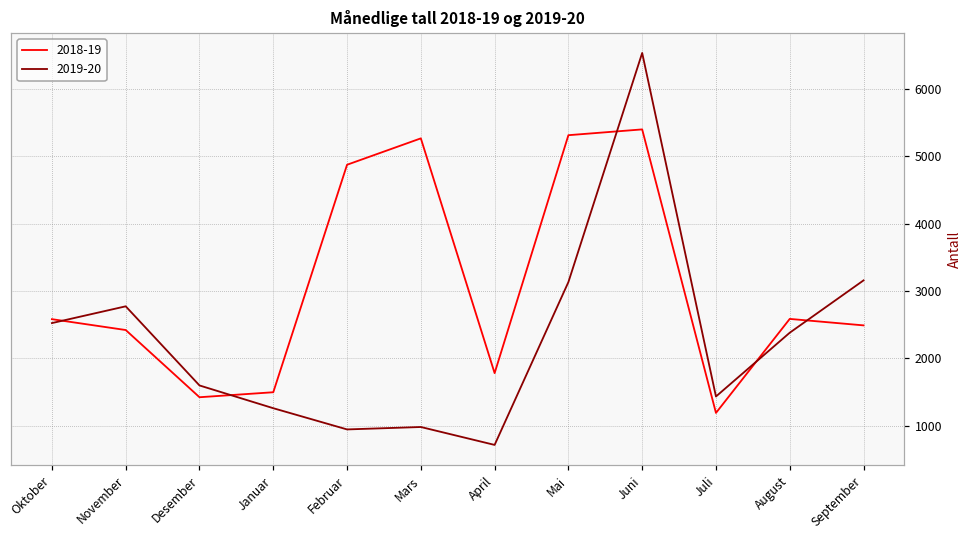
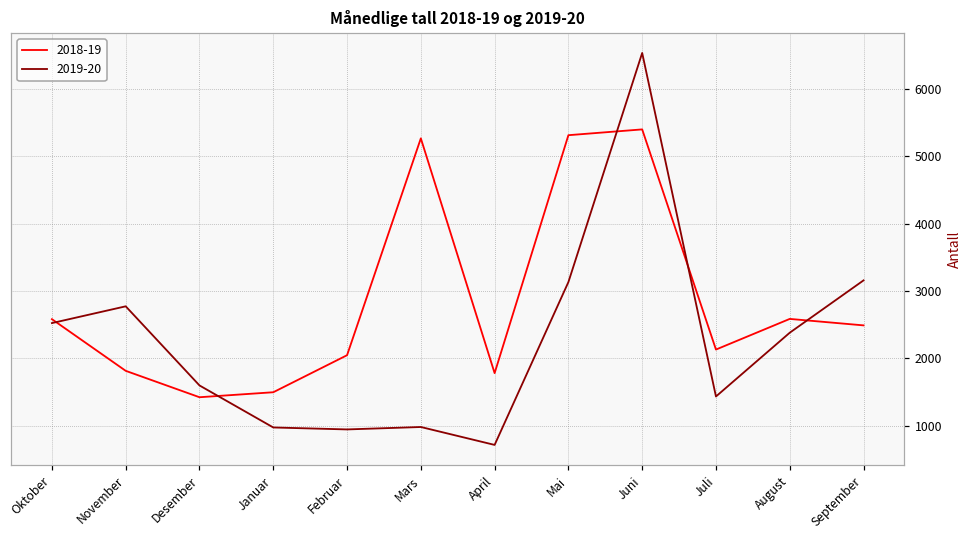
2018-19, November: 2400 -> 1800
2019-20, Januar: 1300 -> 1000
2018-19, Februar: 4900 -> 2000
2018-19, Juli: 1200 -> 2100
